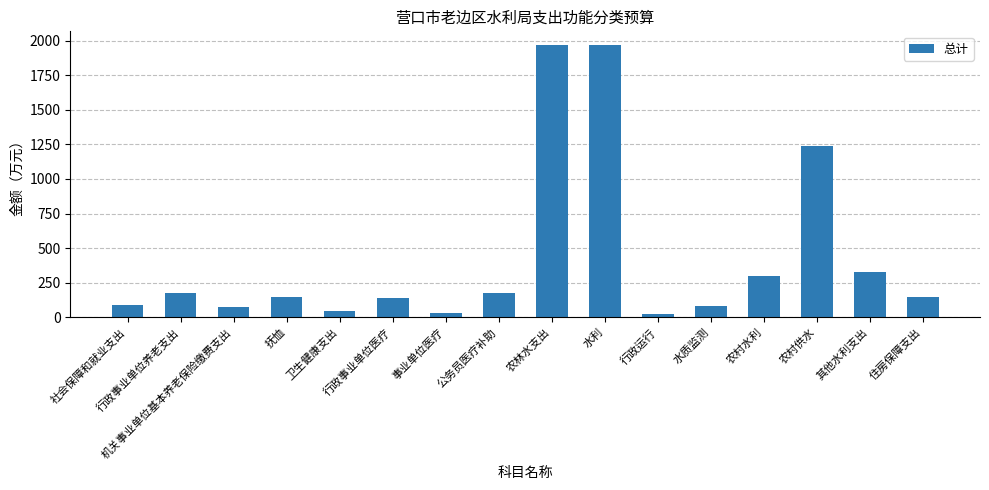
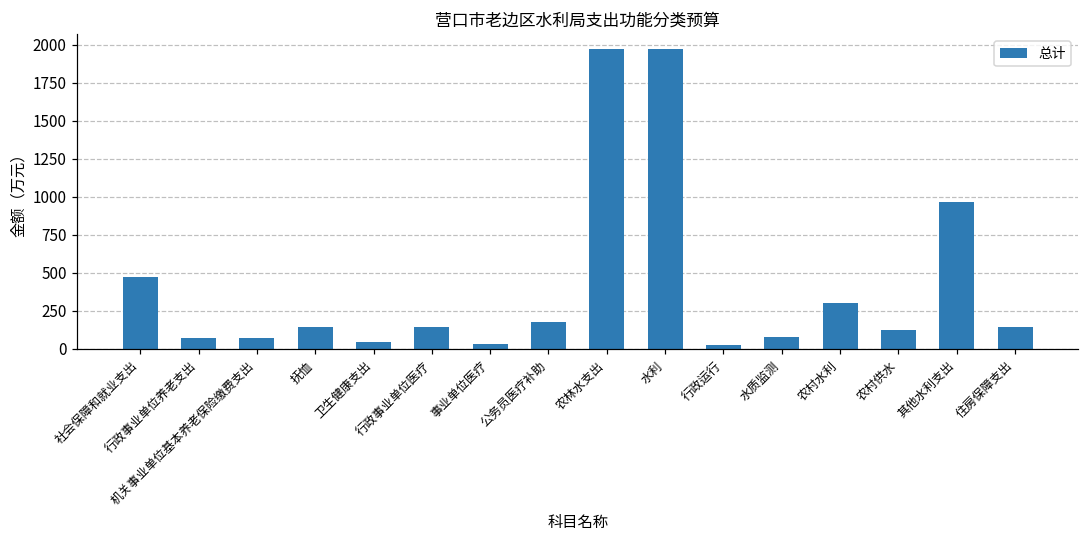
社会保障和就业支出: 90 -> 480
行政事业单位养老支出: 170 -> 70
农村供水: 1240 -> 130
其他水利支出: 320 -> 960
